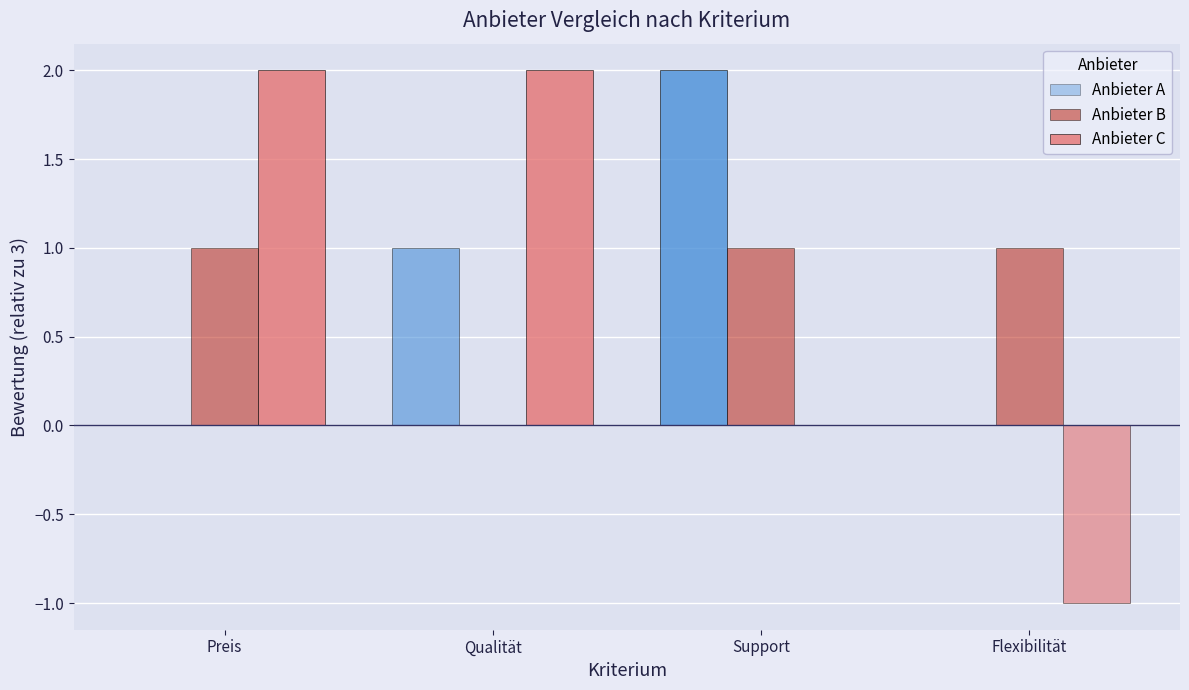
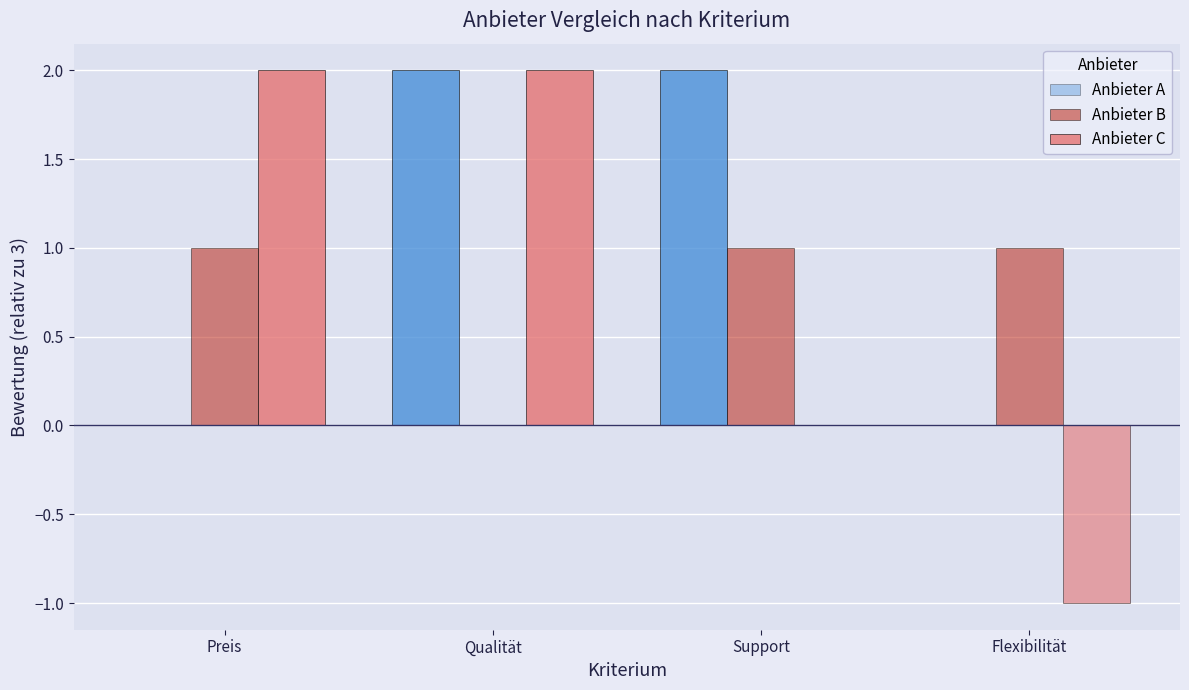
Anbieter A, Qualität: 1.00 -> 2.00
